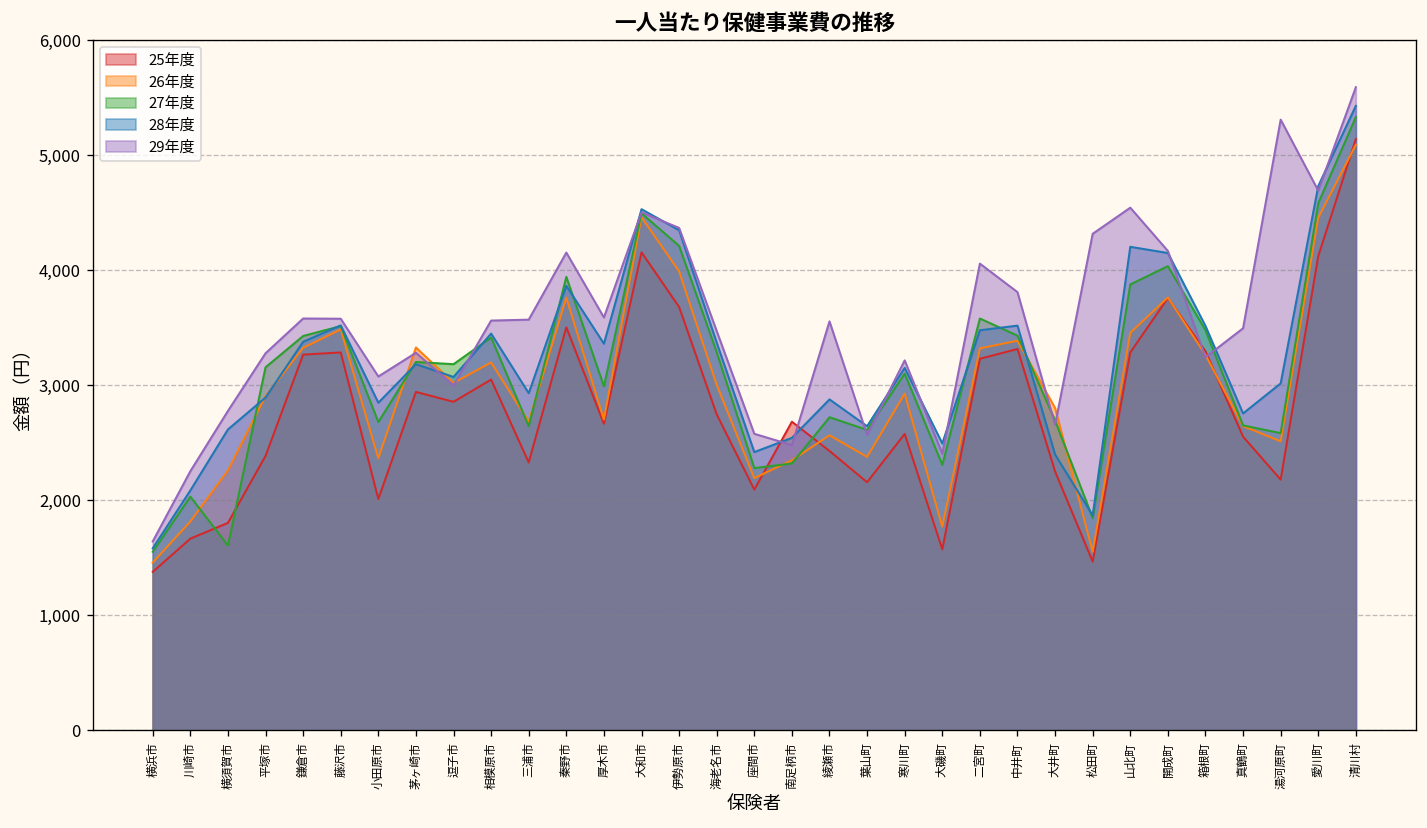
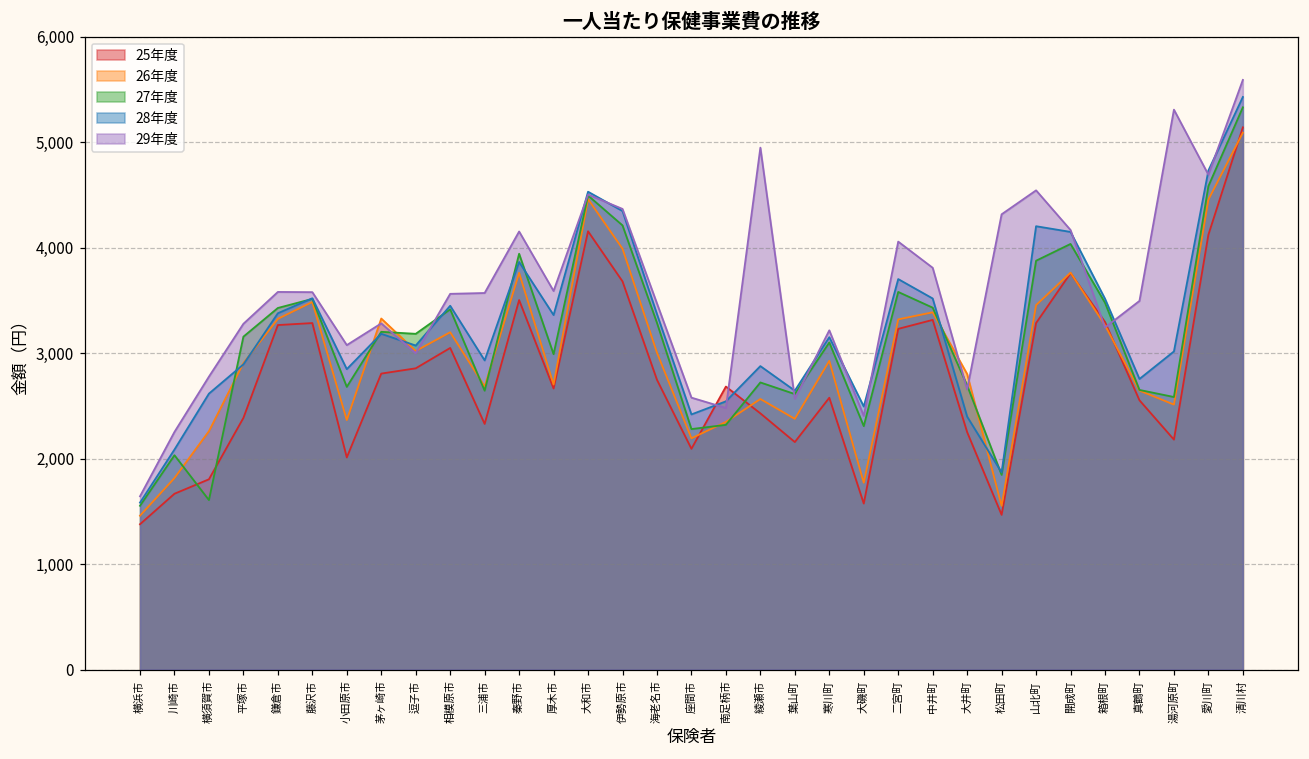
25年度, 茅ヶ崎市: 2,900 -> 2,800
29年度, 綾瀬市: 3,600 -> 4,900
28年度, 二宮町: 3,500 -> 3,700
